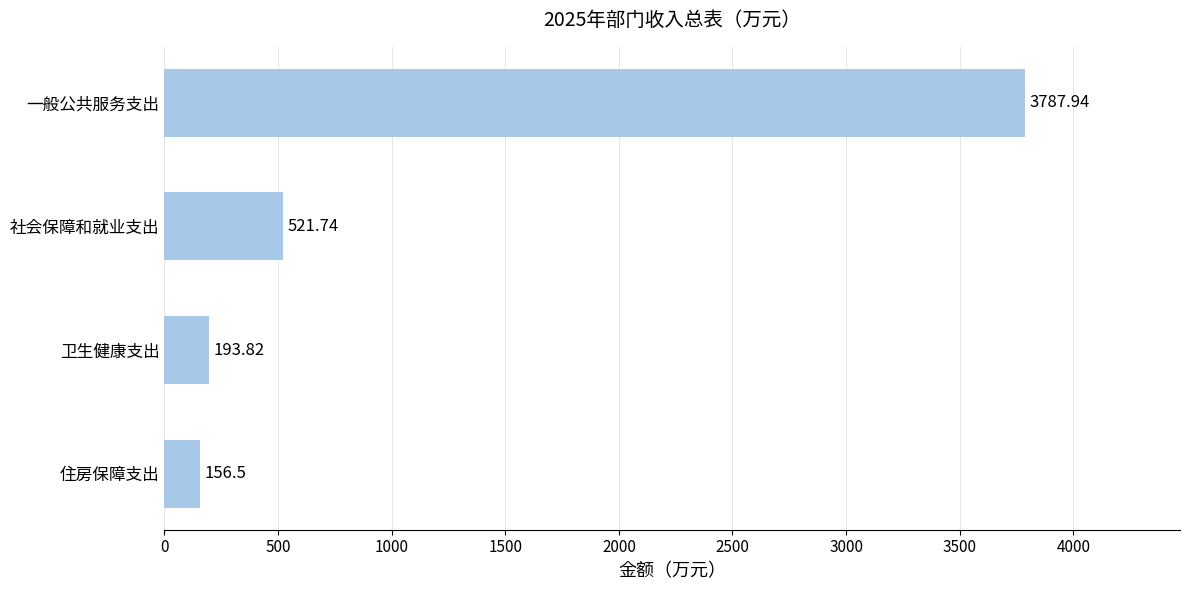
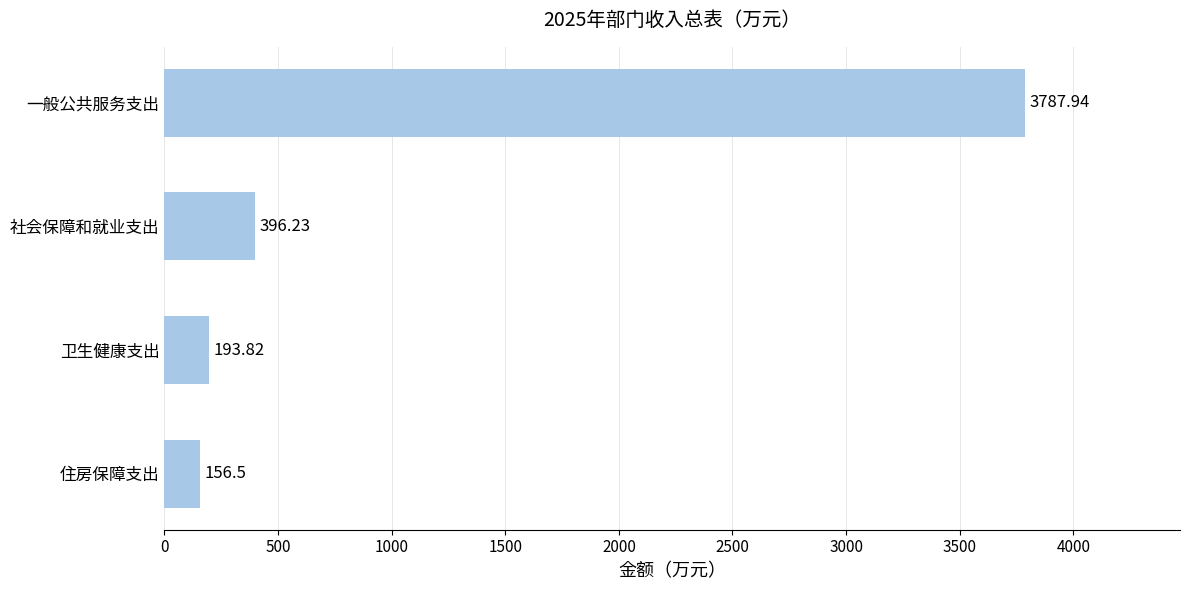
社会保障和就业支出: 521.74 -> 396.23
